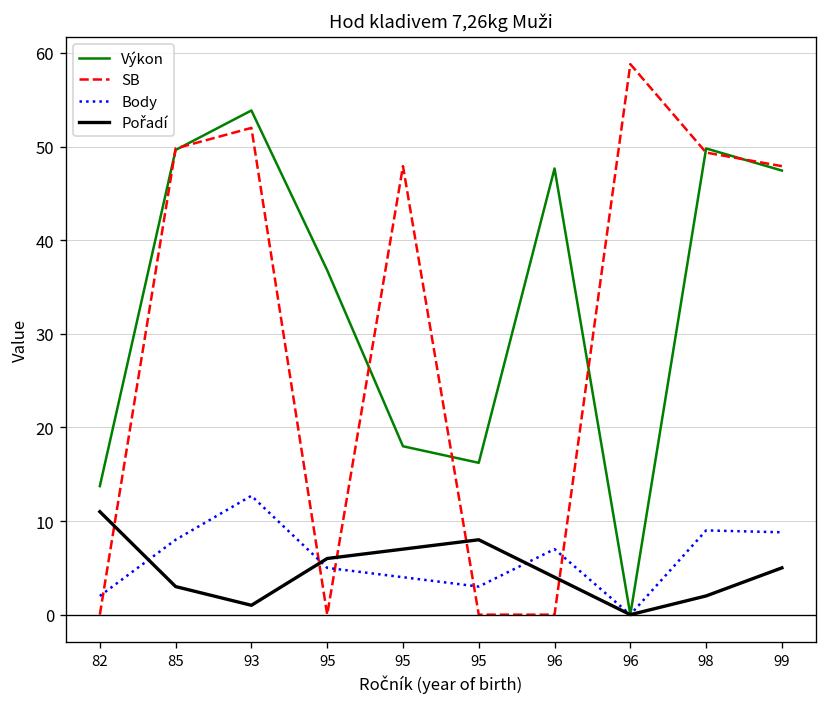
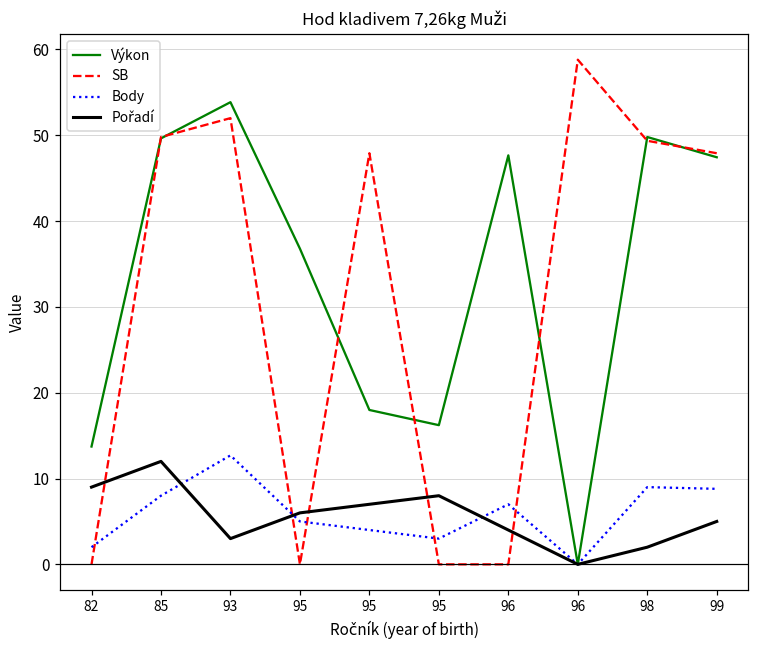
Pořadí, 82: 11 -> 9
Pořadí, 85: 3 -> 12
Pořadí, 93: 1 -> 3
